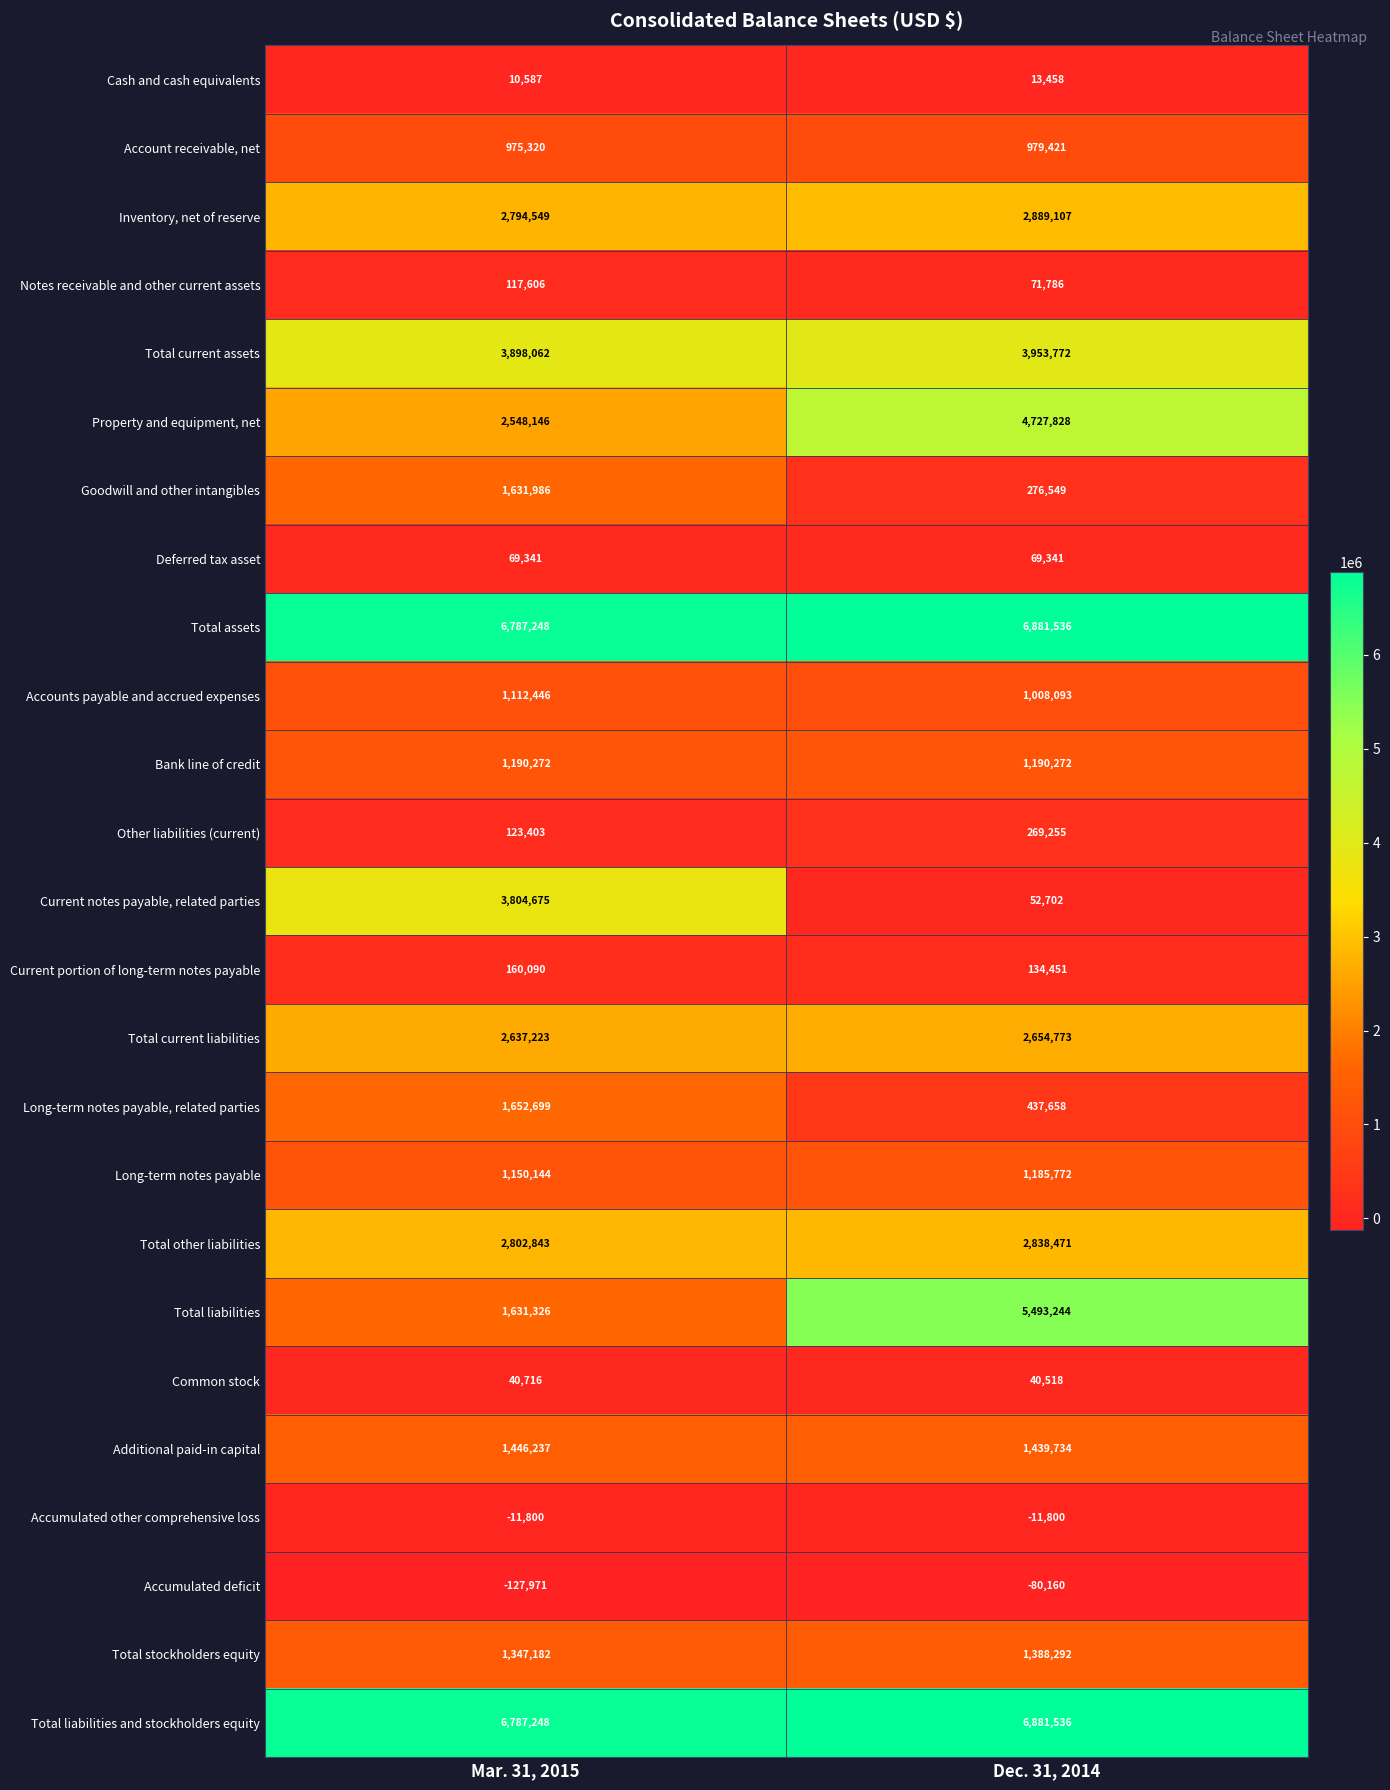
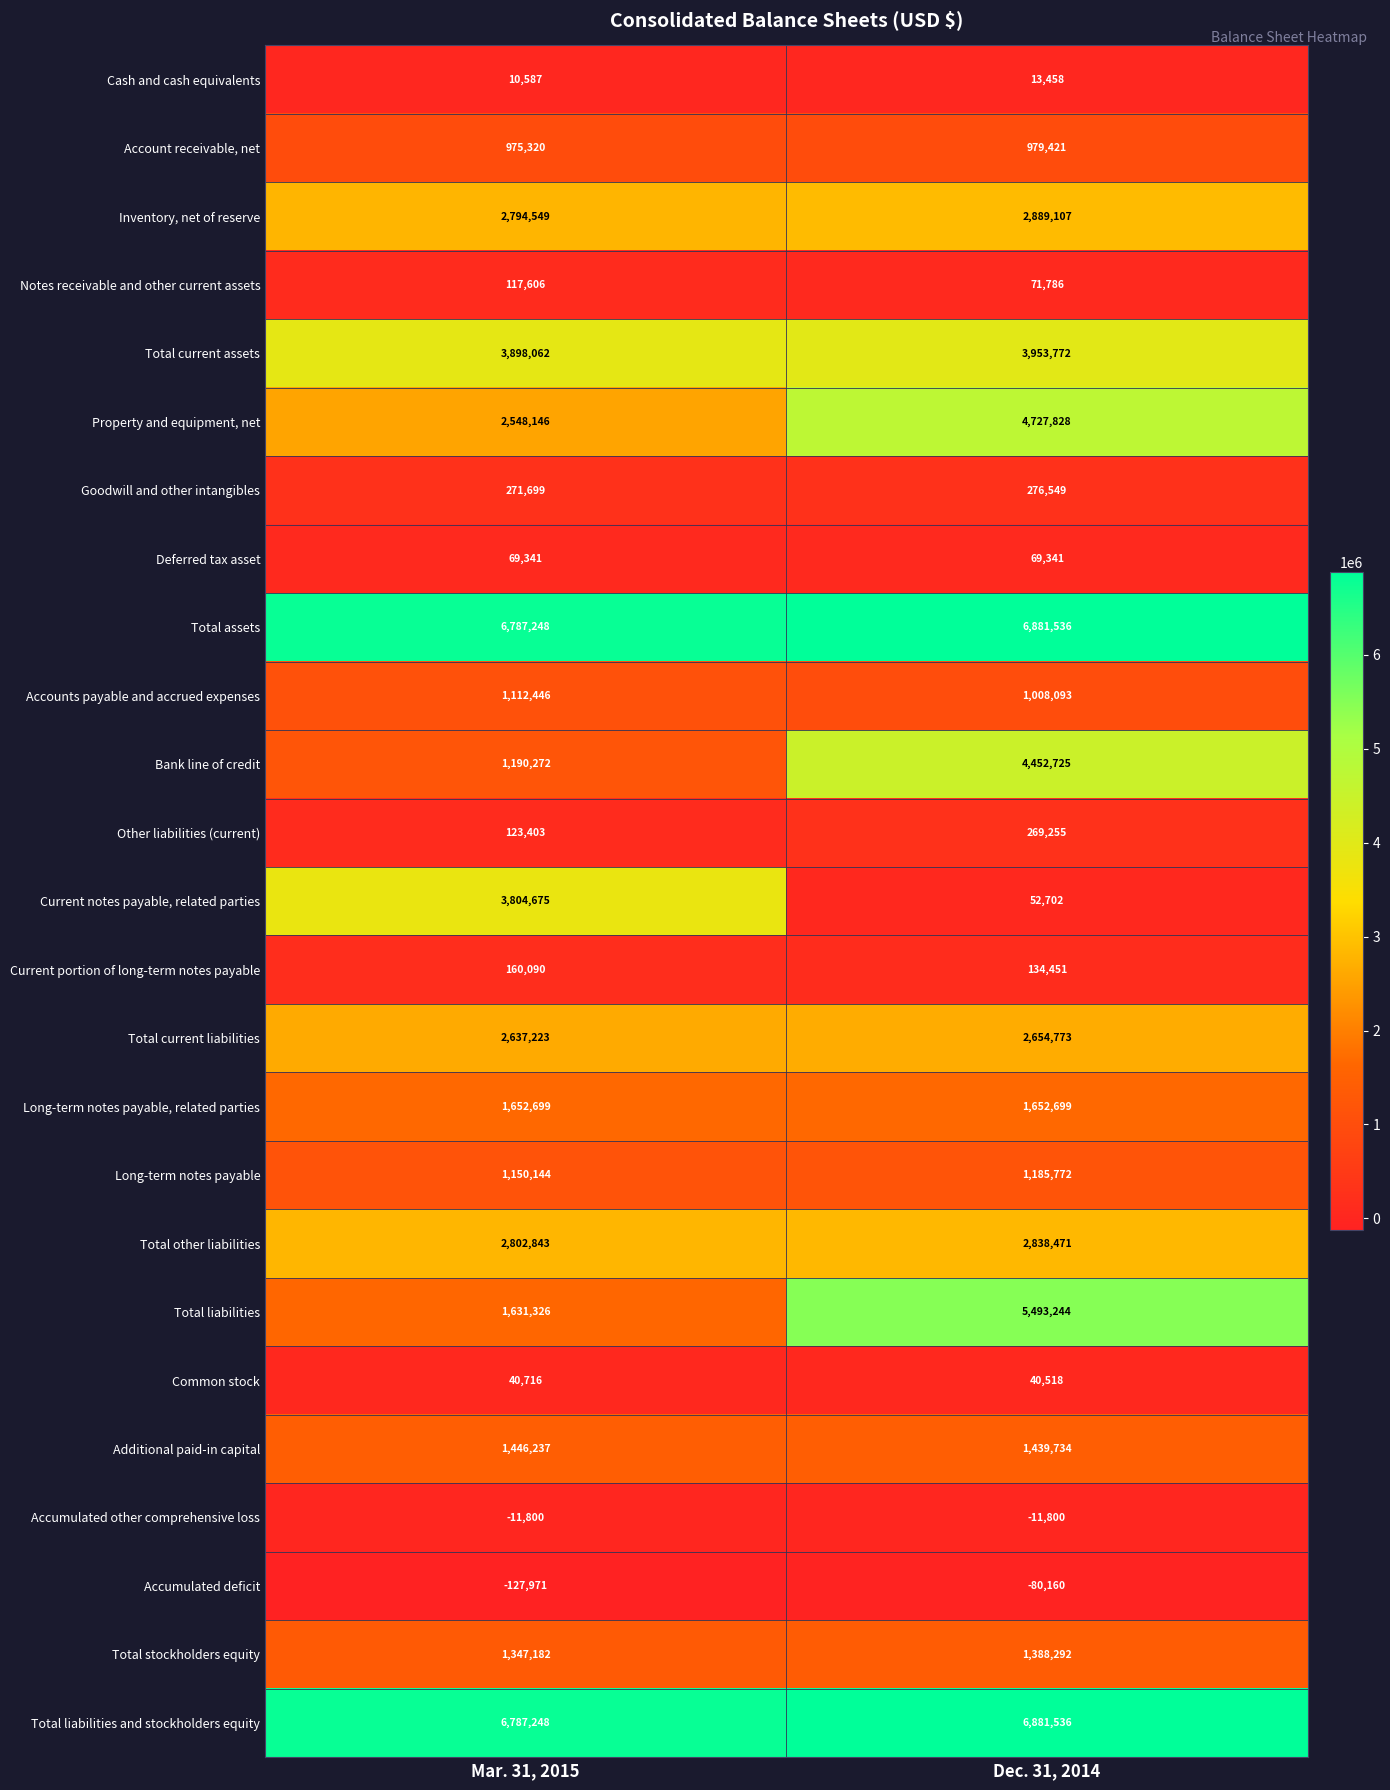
Goodwill and other intangibles, Mar. 31, 2015: 1,631,986 -> 271,699
Bank line of credit, Dec. 31, 2014: 1,190,272 -> 4,452,725
Long-term notes payable, related parties, Dec. 31, 2014: 437,658 -> 1,652,699
